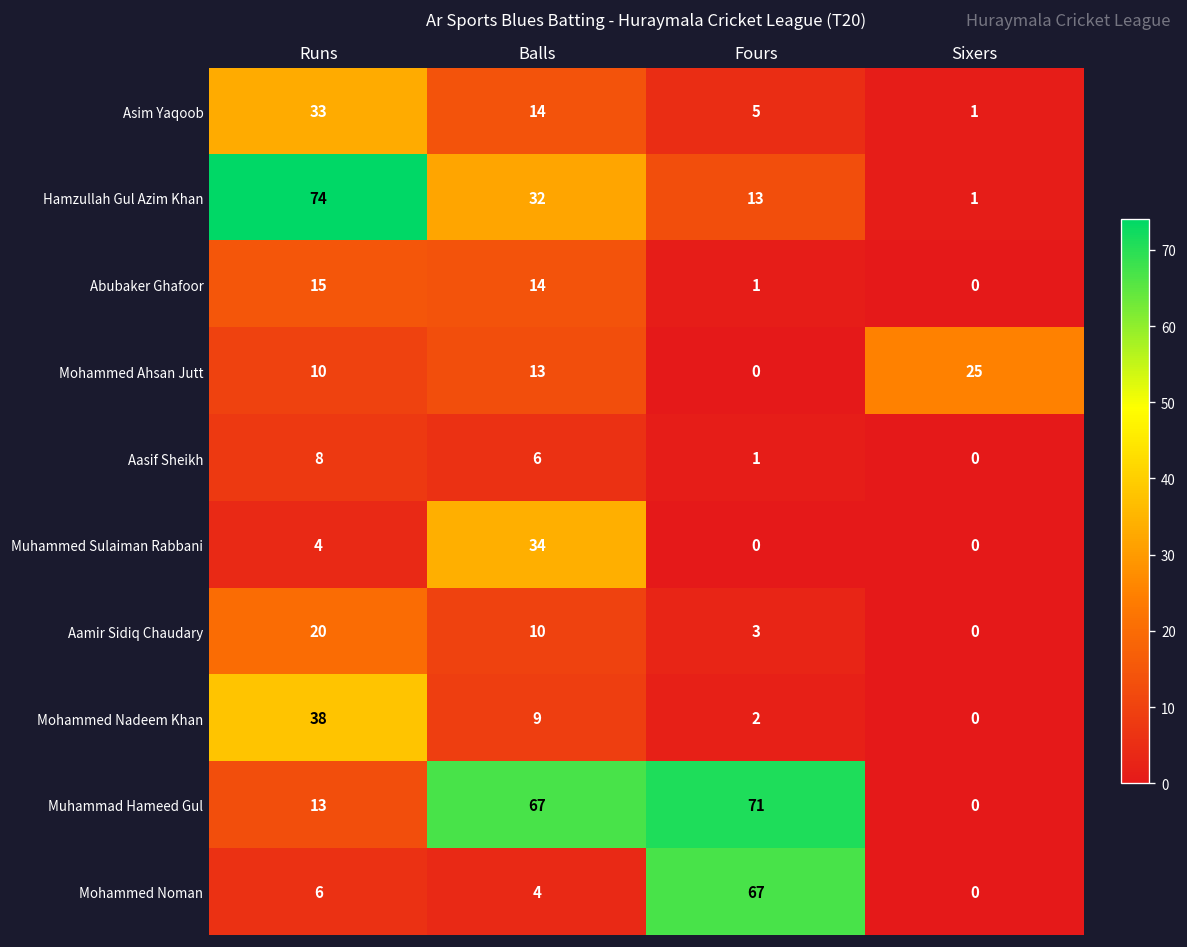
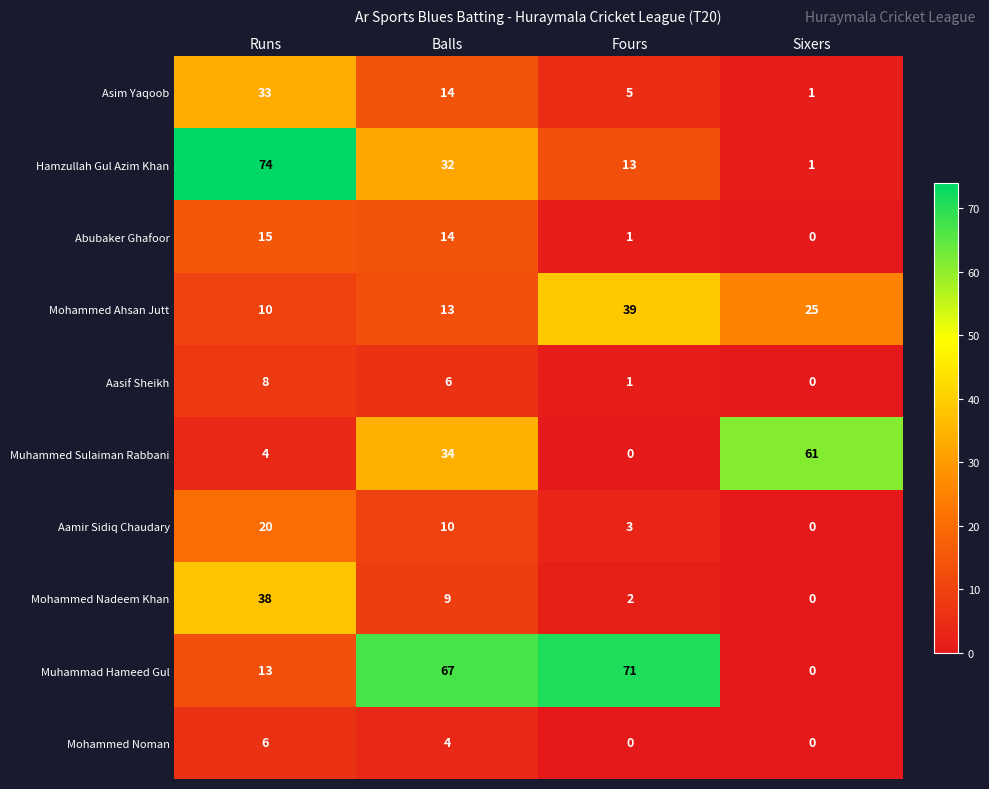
Mohammed Ahsan Jutt, Fours: 0 -> 39
Muhammed Sulaiman Rabbani, Sixers: 0 -> 61
Mohammed Noman, Fours: 67 -> 0
